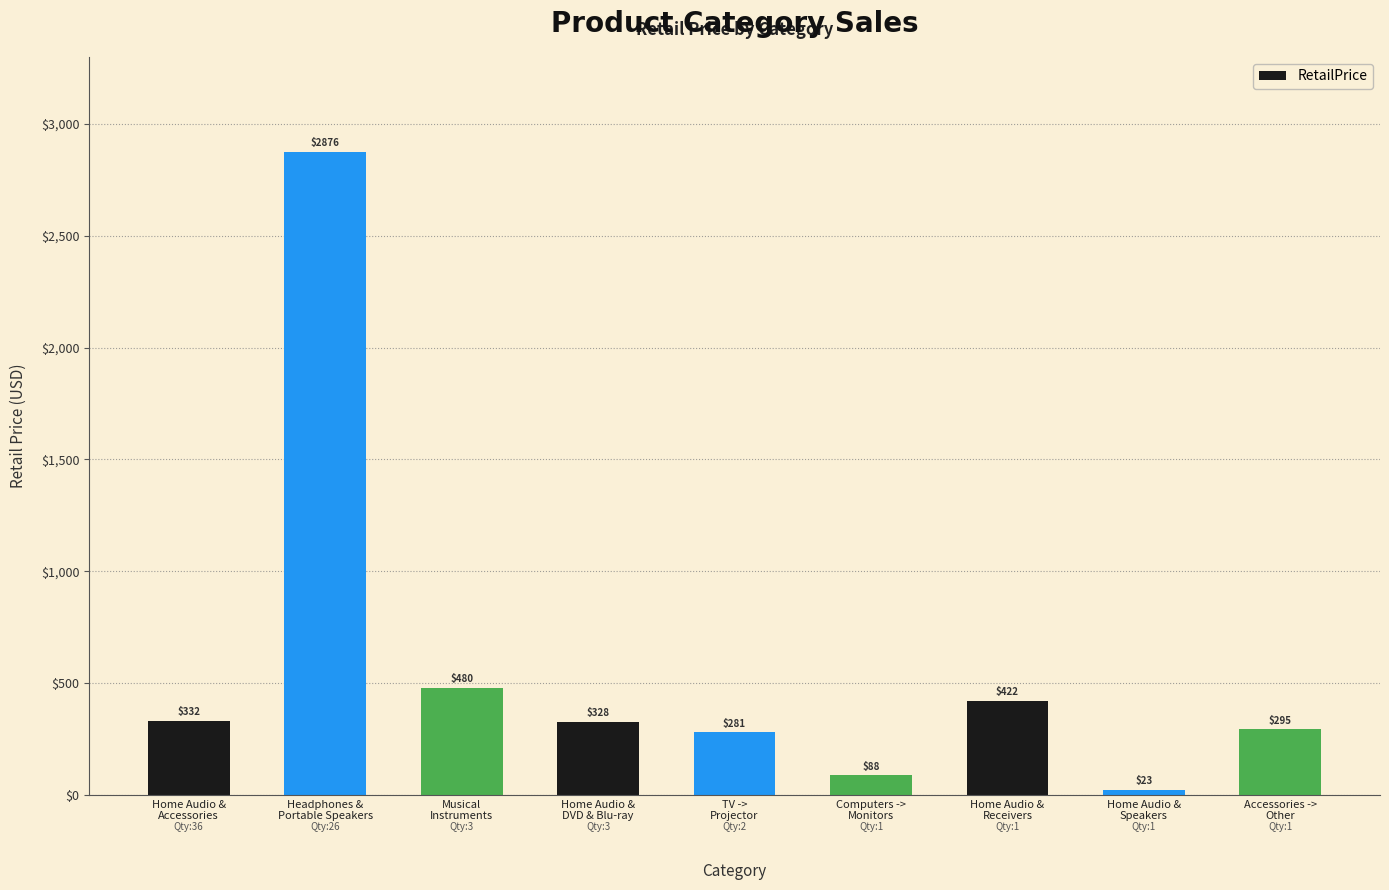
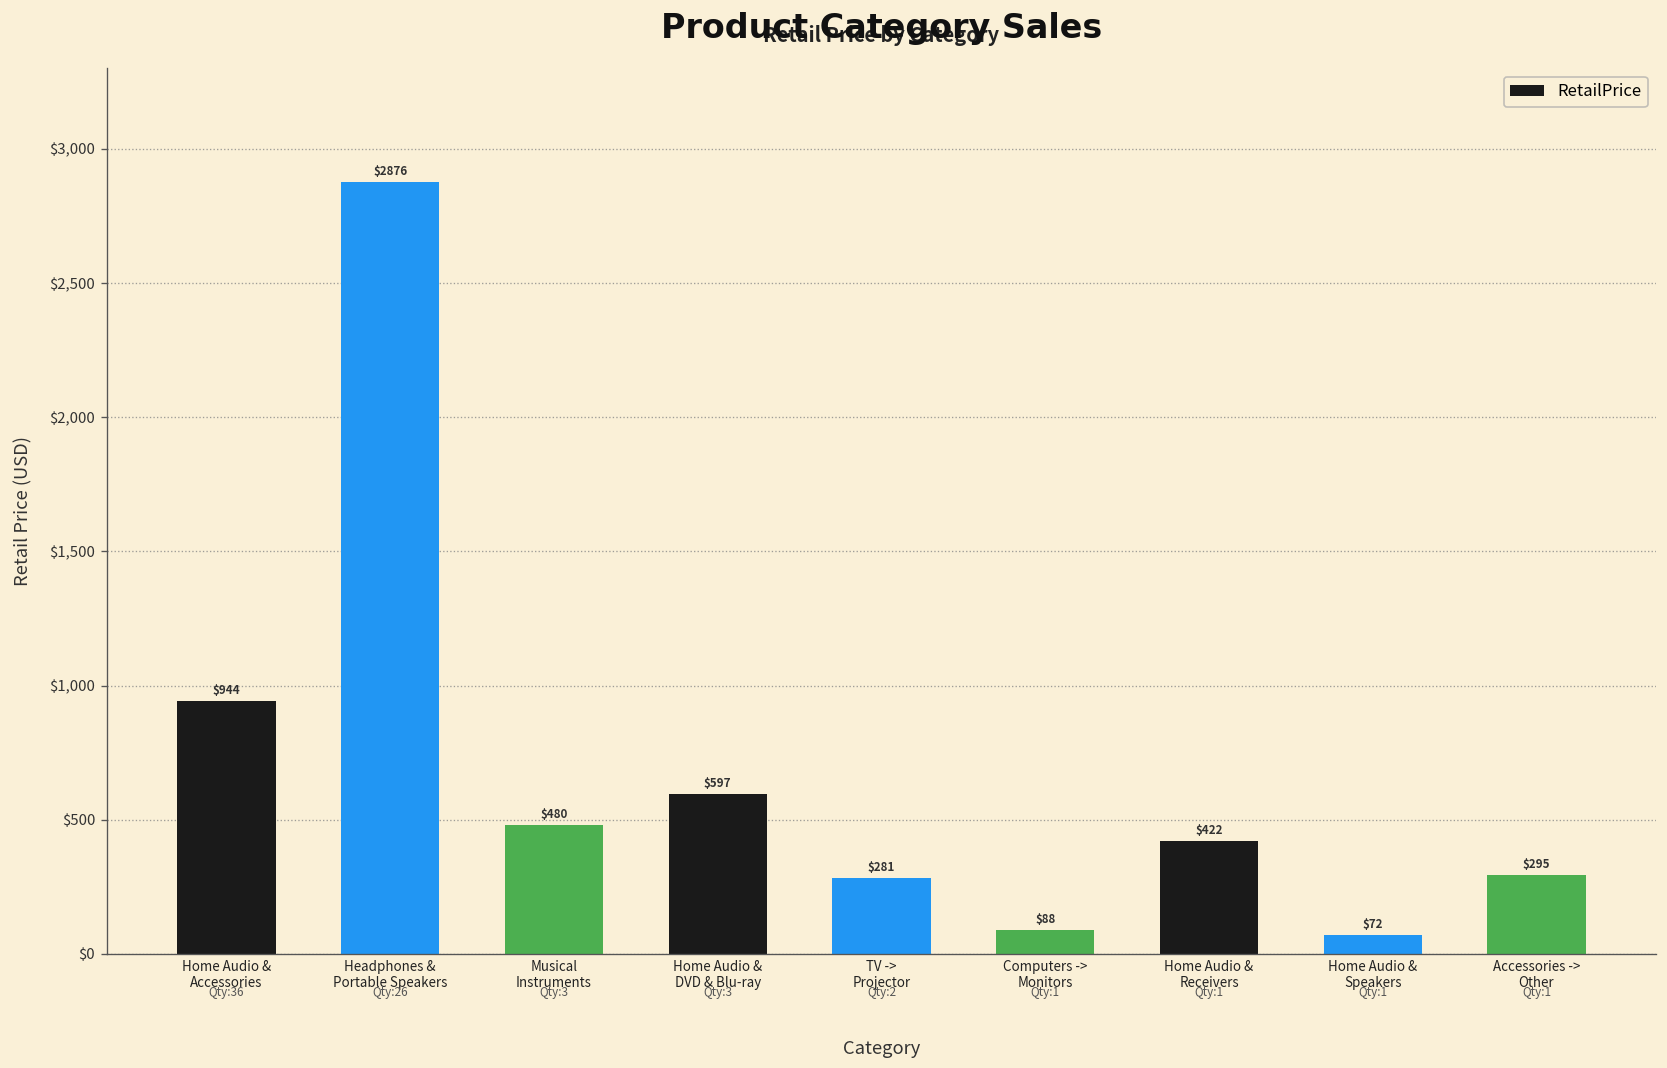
Home Audio & Accessories: $332 -> $944
Home Audio & DVD & Blu-ray: $328 -> $597
Home Audio & Speakers: $23 -> $72
